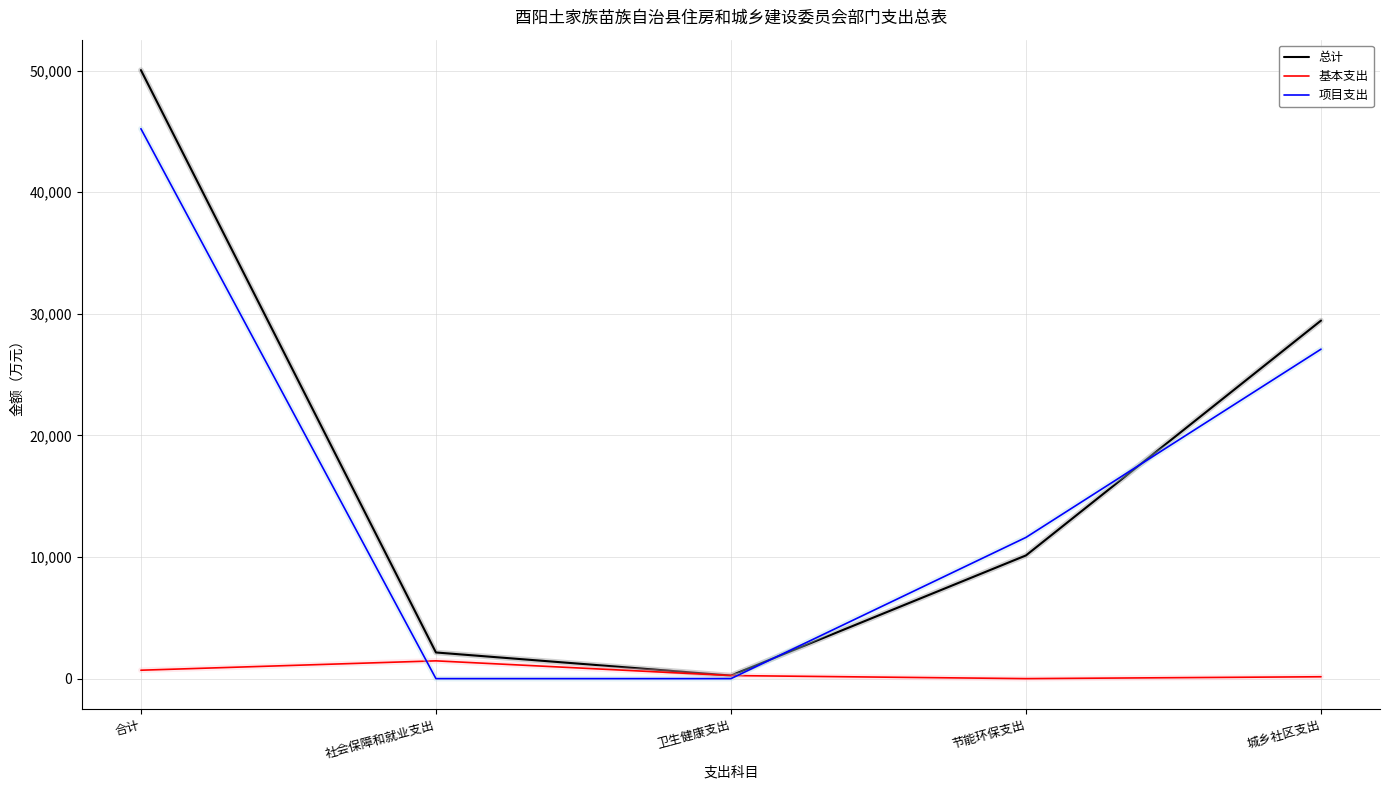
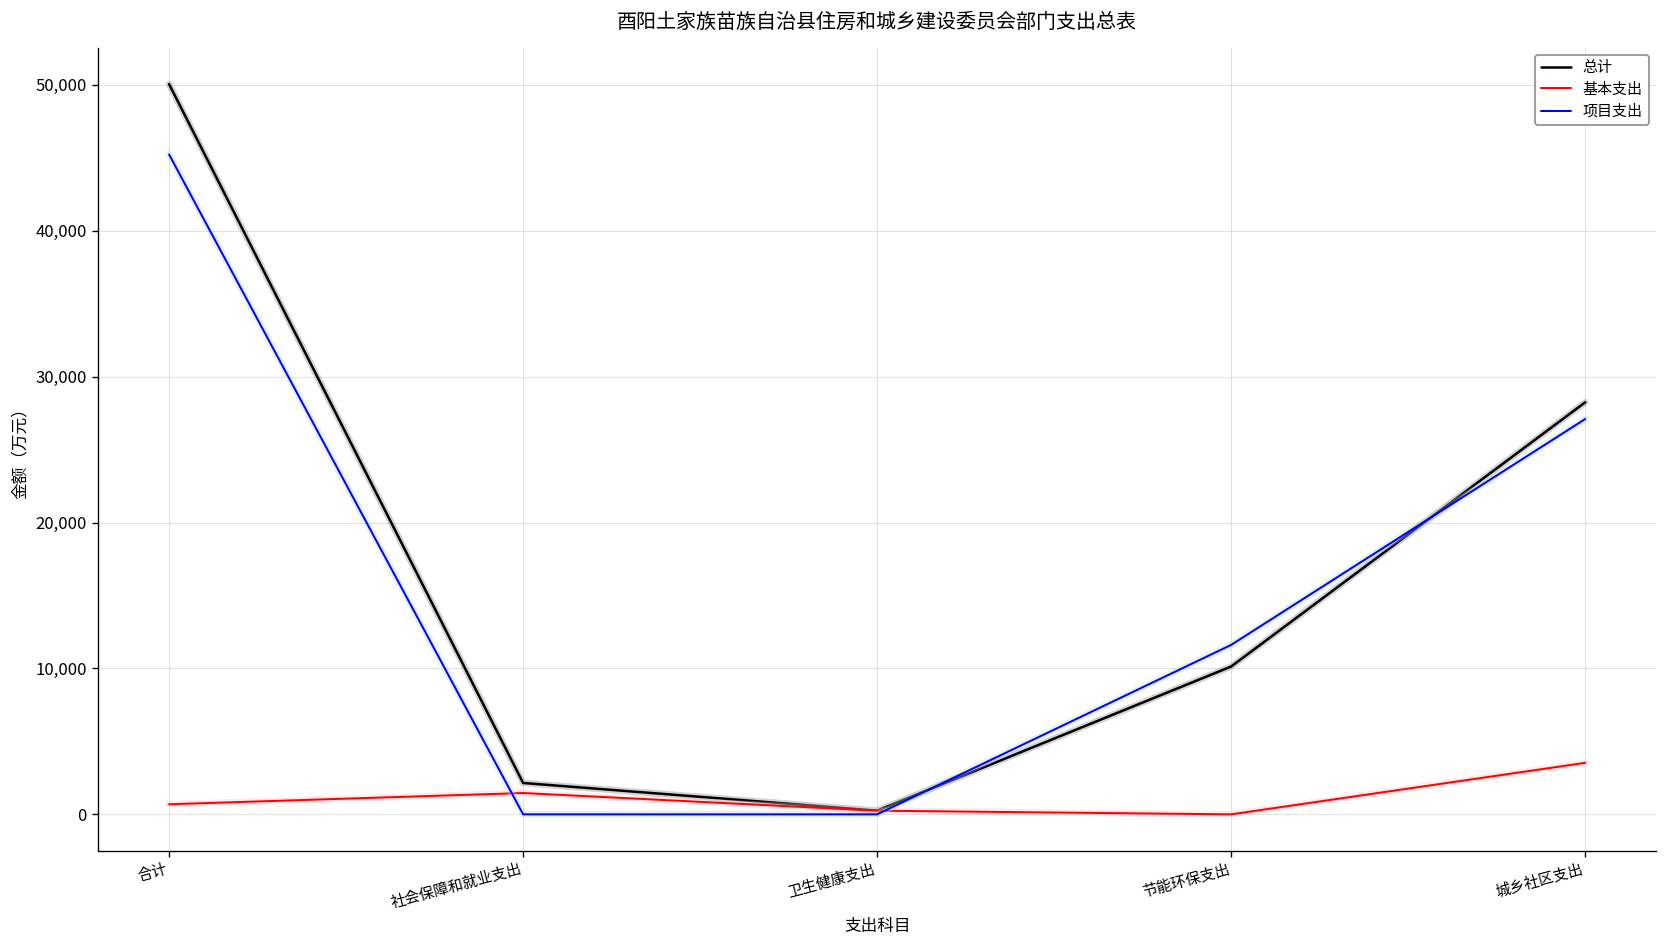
总计, 城乡社区支出: 29,400 -> 28,200
基本支出, 城乡社区支出: 200 -> 3,500
